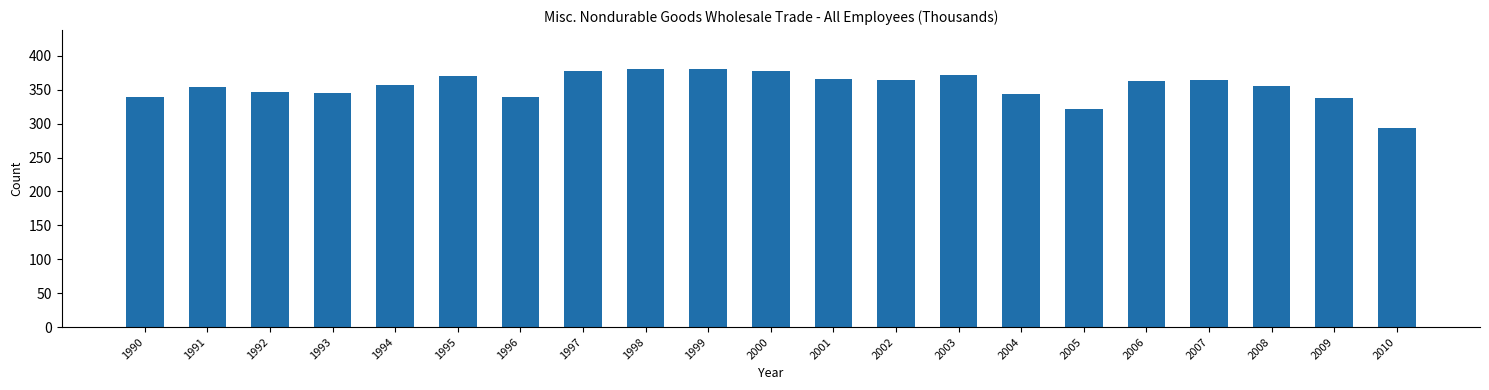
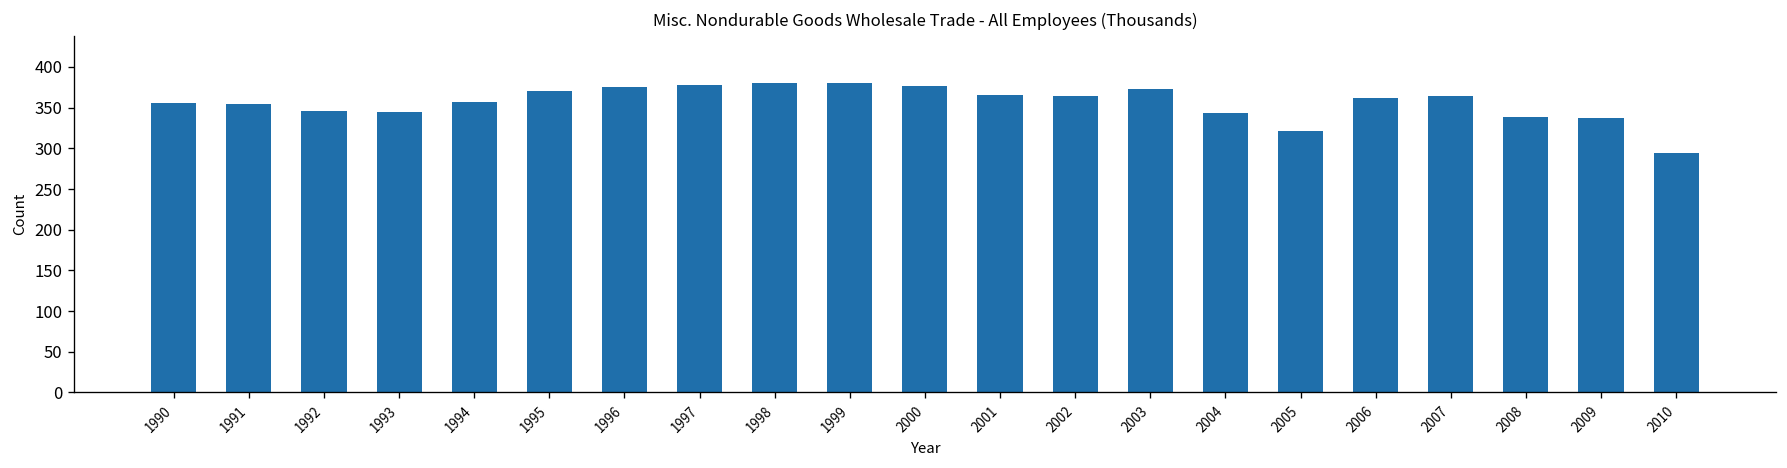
1990: 340 -> 360
1996: 340 -> 380
2008: 360 -> 340
